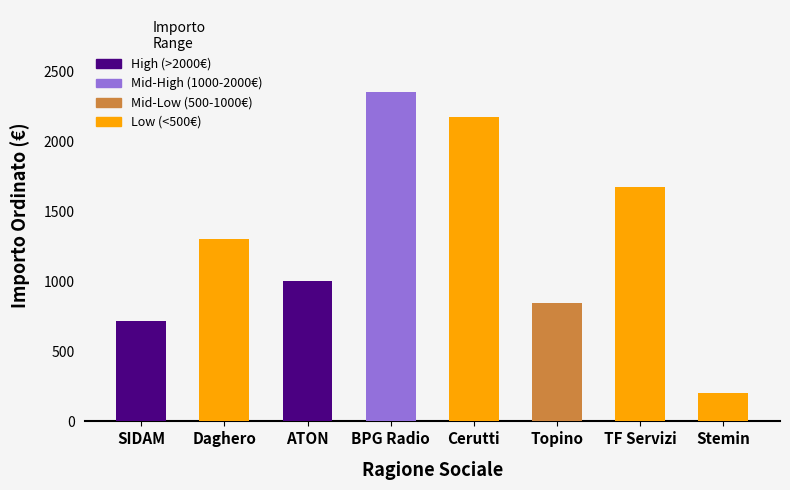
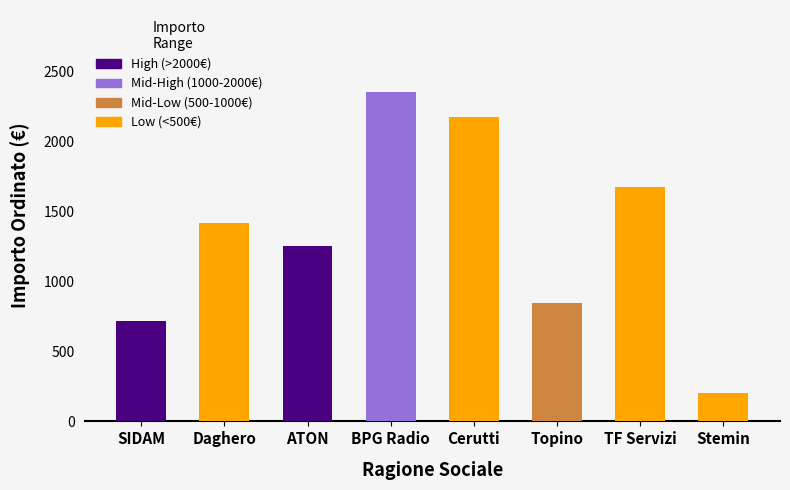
Daghero: 1300 -> 1420
ATON: 1000 -> 1250
